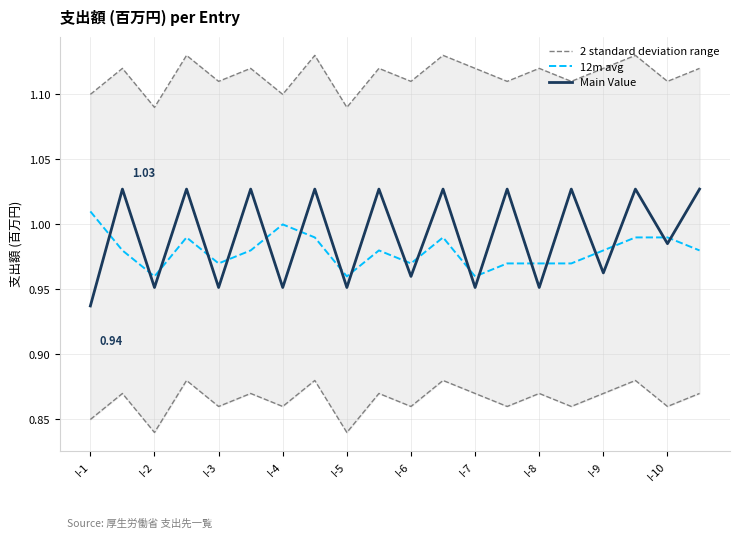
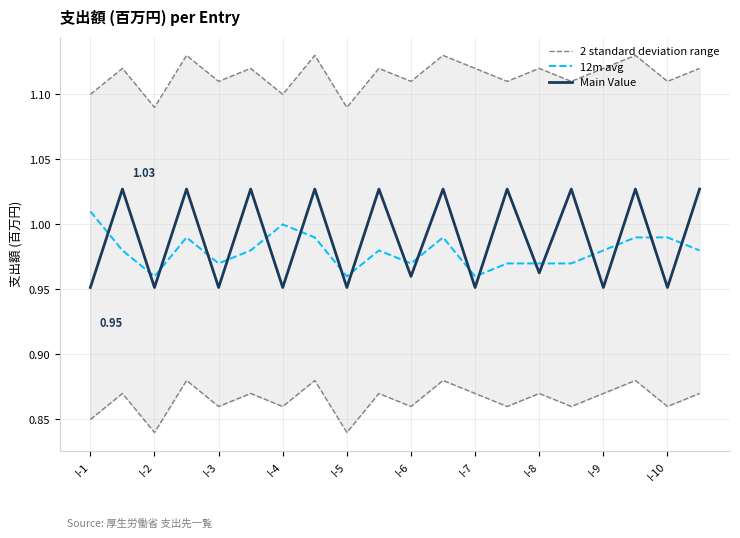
Main Value, I-1: 0.94 -> 0.95
Main Value, I-8: 0.952 -> 0.963
Main Value, I-9: 0.963 -> 0.952
Main Value, I-10: 0.985 -> 0.952
